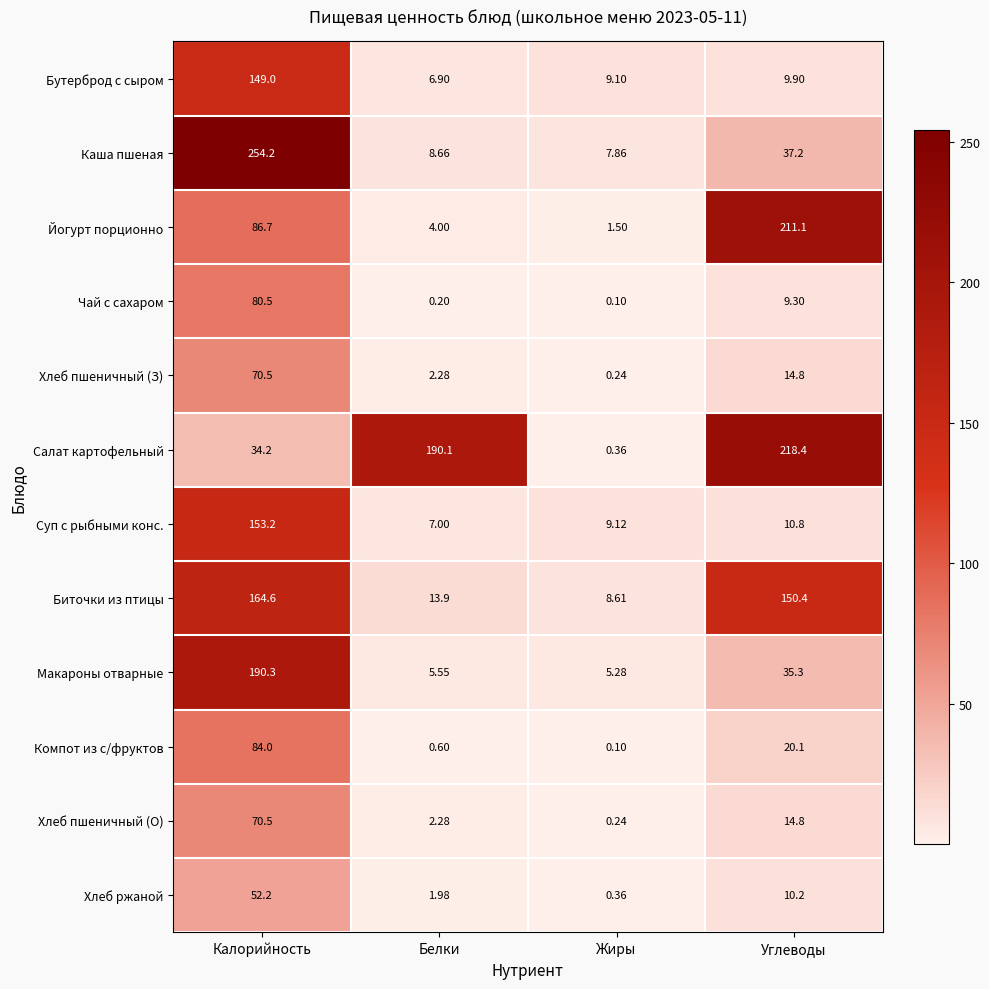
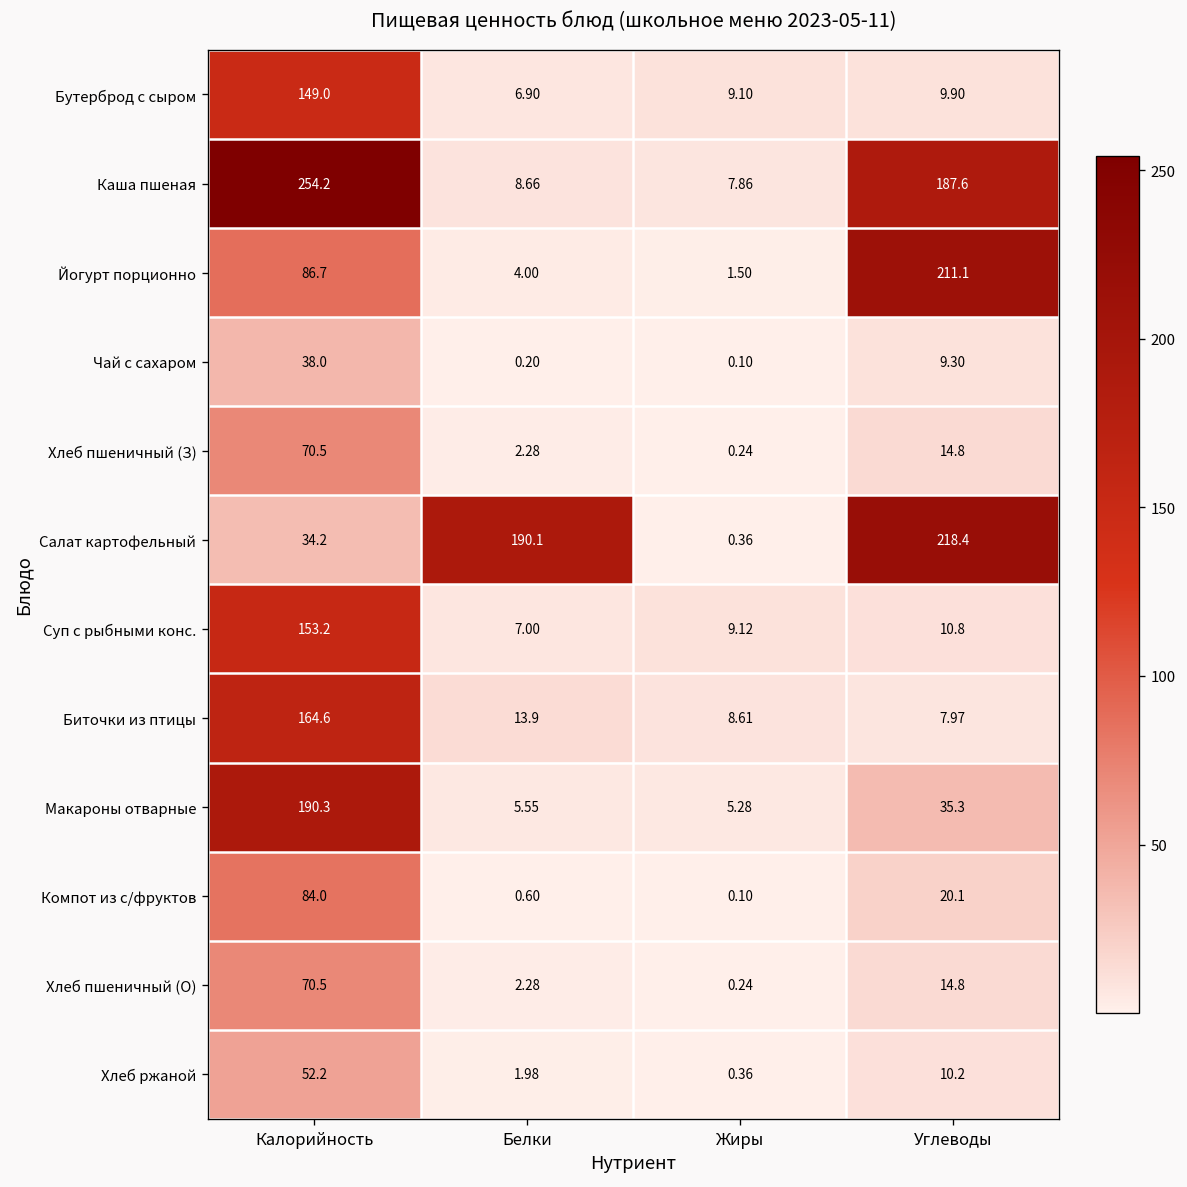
Каша пшеная, Углеводы: 37.2 -> 187.6
Чай с сахаром, Калорийность: 80.5 -> 38.0
Биточки из птицы, Углеводы: 150.4 -> 7.97
